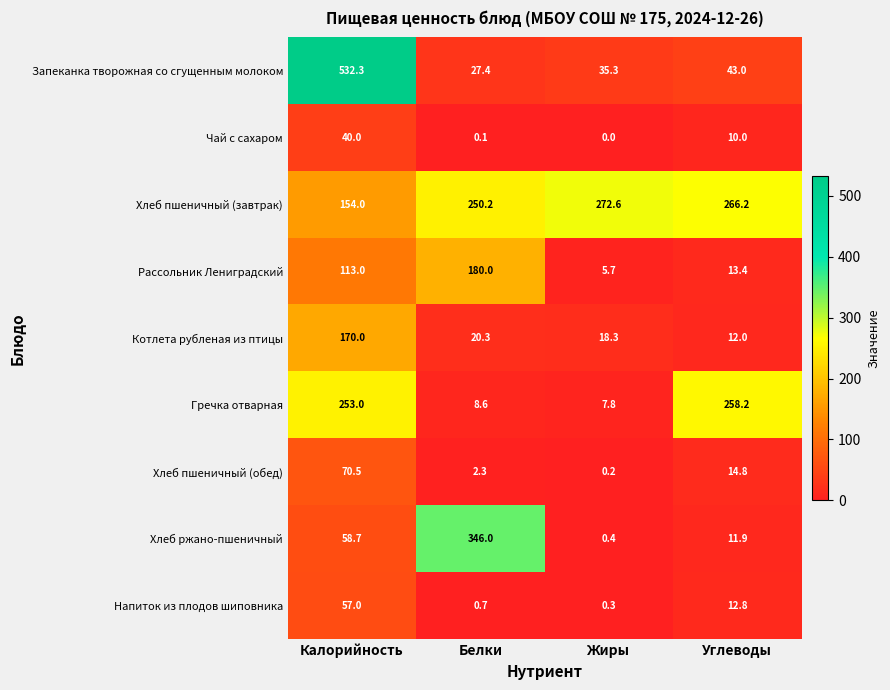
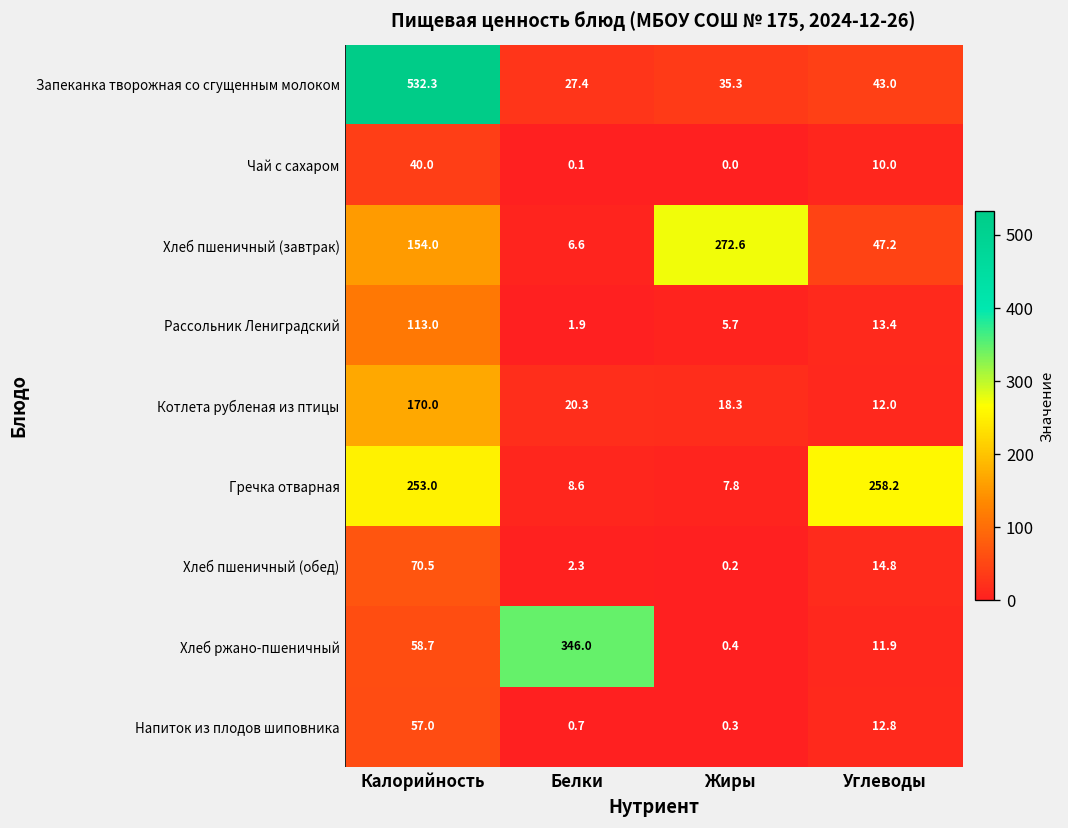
Хлеб пшеничный (завтрак), Белки: 250.2 -> 6.6
Хлеб пшеничный (завтрак), Углеводы: 266.2 -> 47.2
Рассольник Лениградский, Белки: 180.0 -> 1.9
